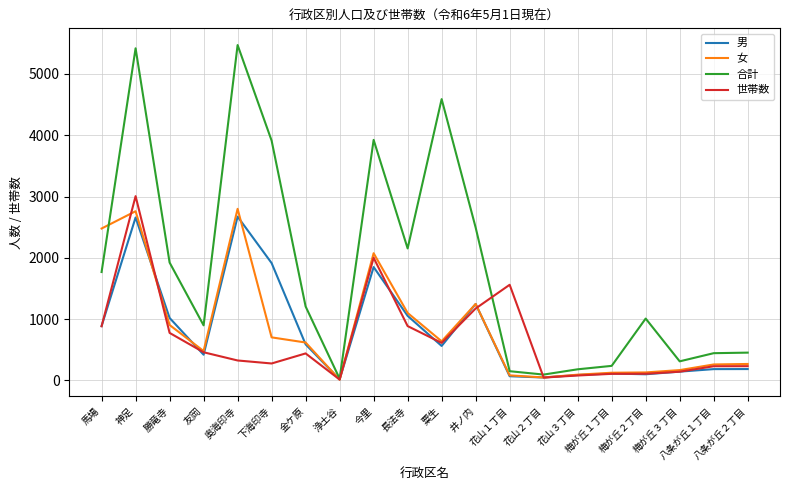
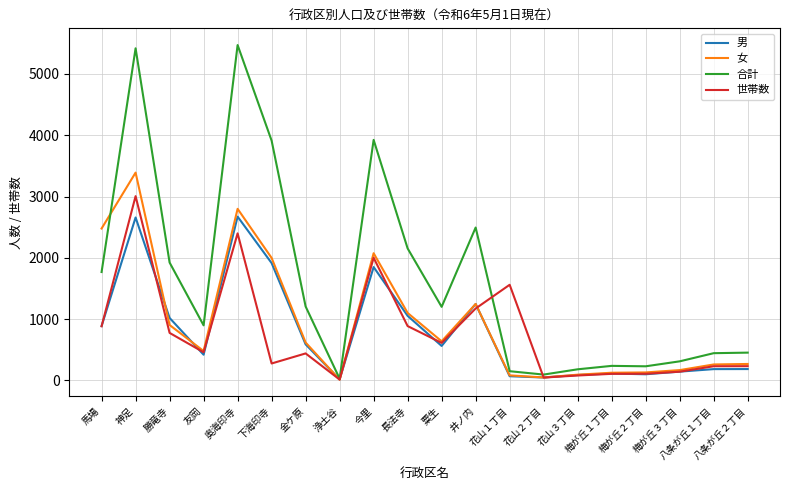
女, 神足: 2800 -> 3400
世帯数, 奥海印寺: 300 -> 2400
女, 下海印寺: 700 -> 2000
合計, 粟生: 4600 -> 1200
合計, 梅が丘２丁目: 1000 -> 200
